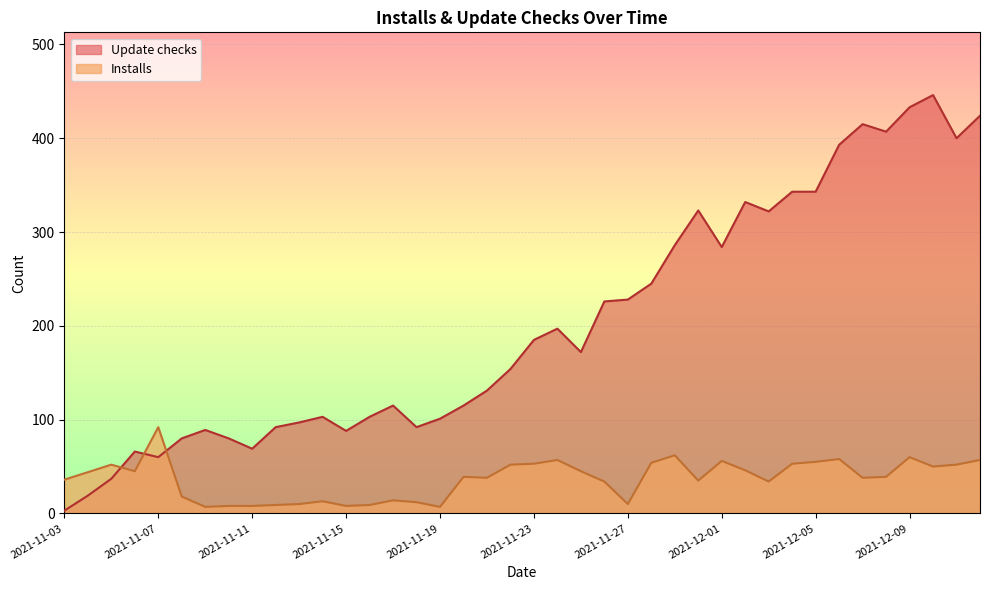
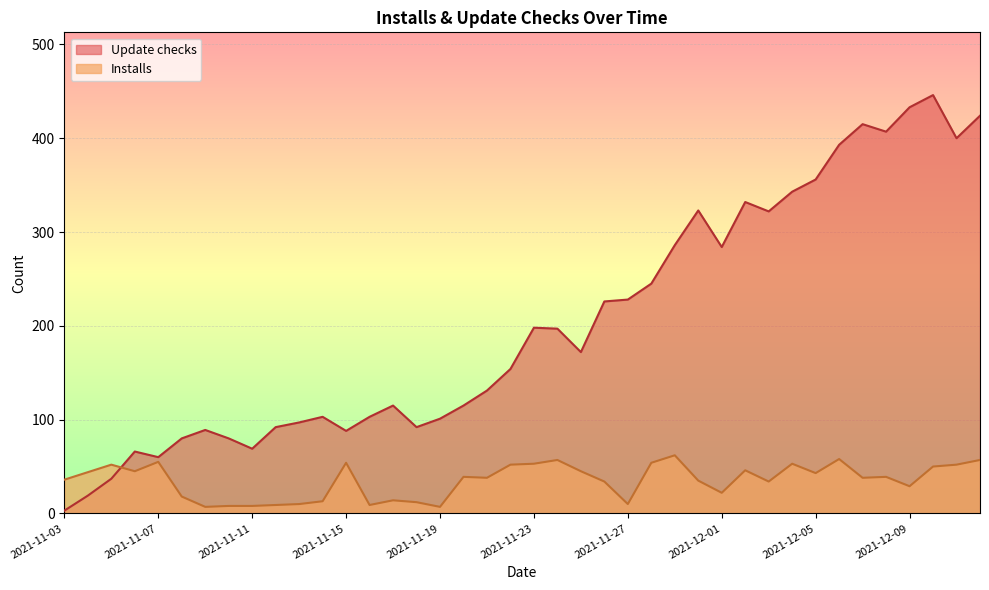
Installs, 2021-11-07: 90 -> 60
Installs, 2021-11-15: 10 -> 50
Update checks, 2021-11-23: 190 -> 200
Installs, 2021-12-01: 60 -> 20
Update checks, 2021-12-05: 340 -> 360
Installs, 2021-12-05: 60 -> 40
Installs, 2021-12-09: 60 -> 30
